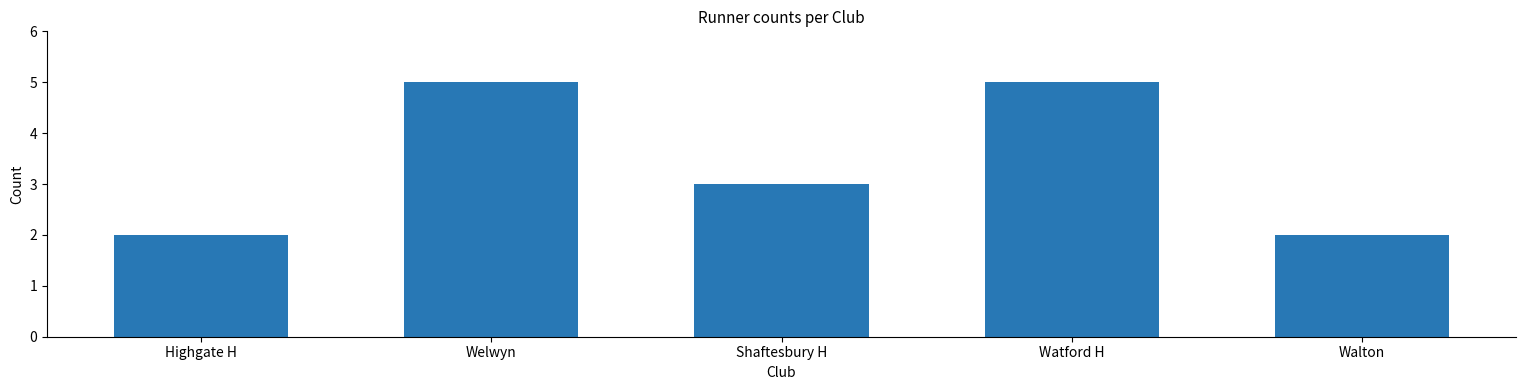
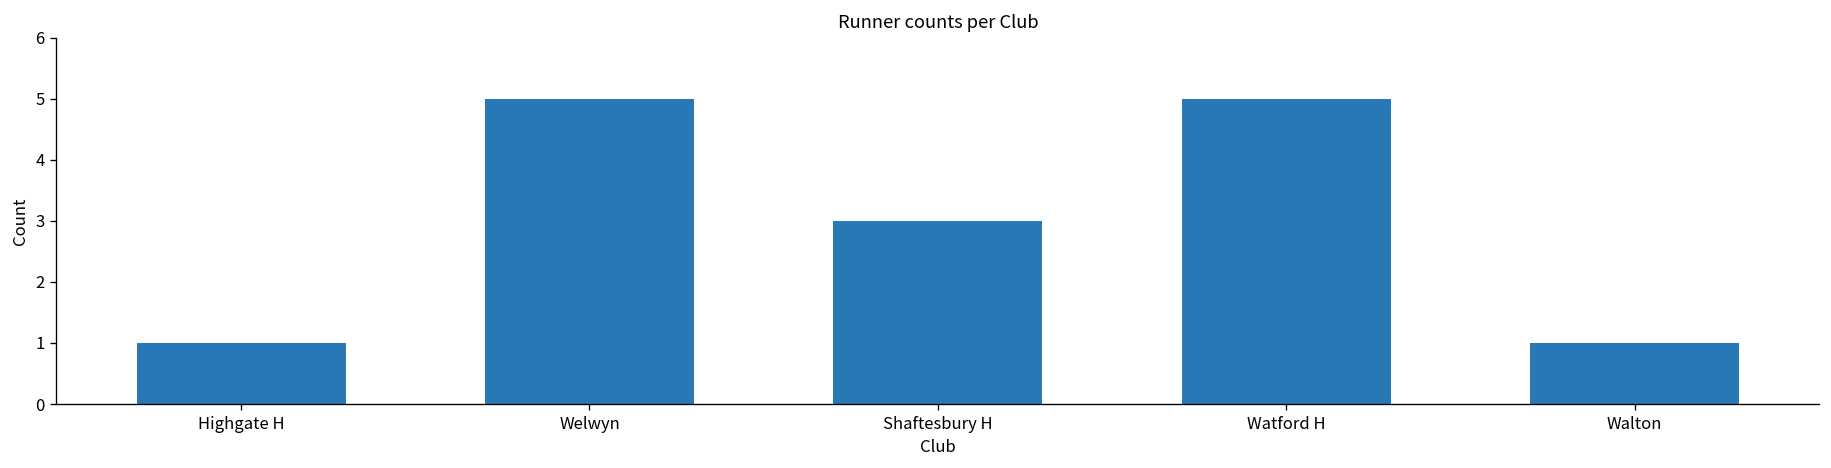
Highgate H: 2 -> 1
Walton: 2 -> 1
